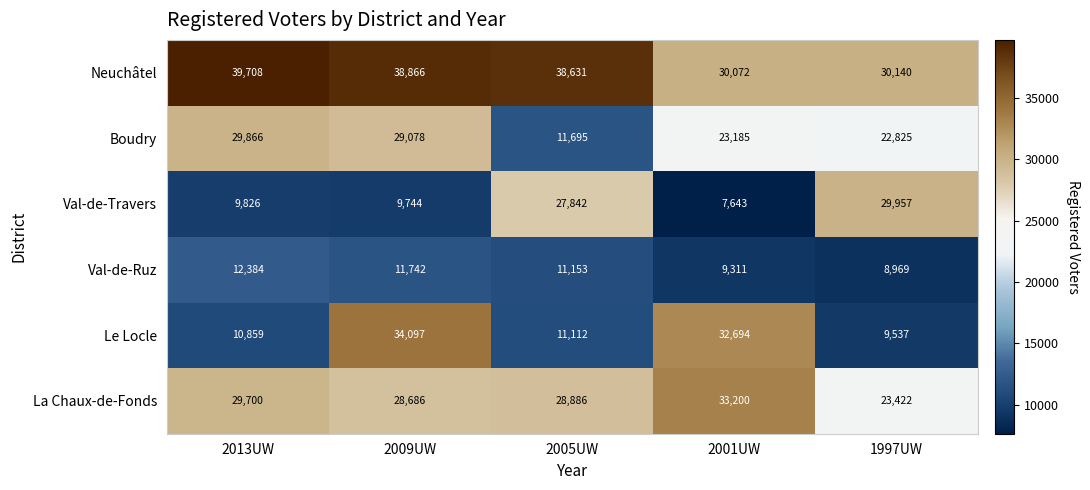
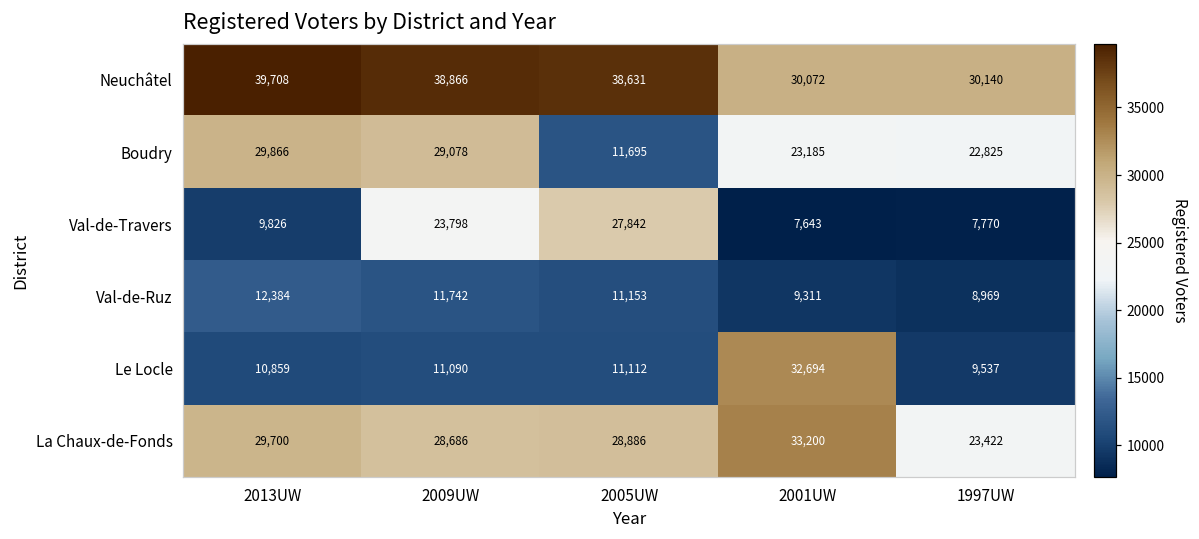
Val-de-Travers, 2009UW: 9,744 -> 23,798
Val-de-Travers, 1997UW: 29,957 -> 7,770
Le Locle, 2009UW: 34,097 -> 11,090
